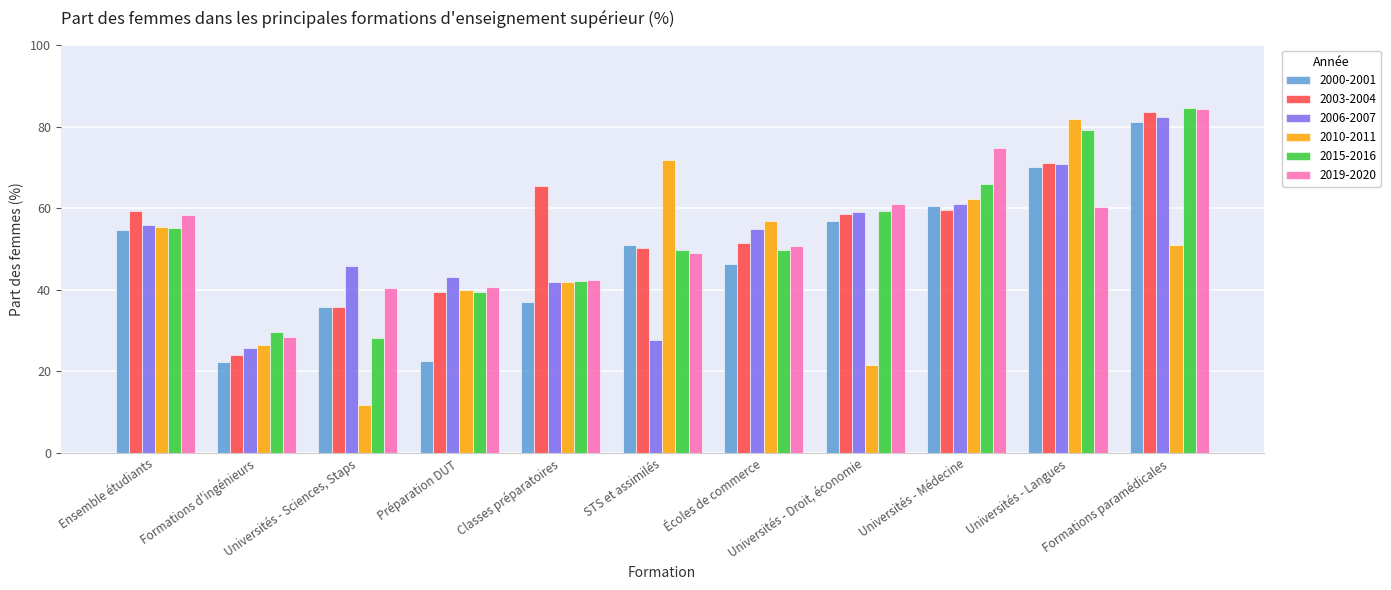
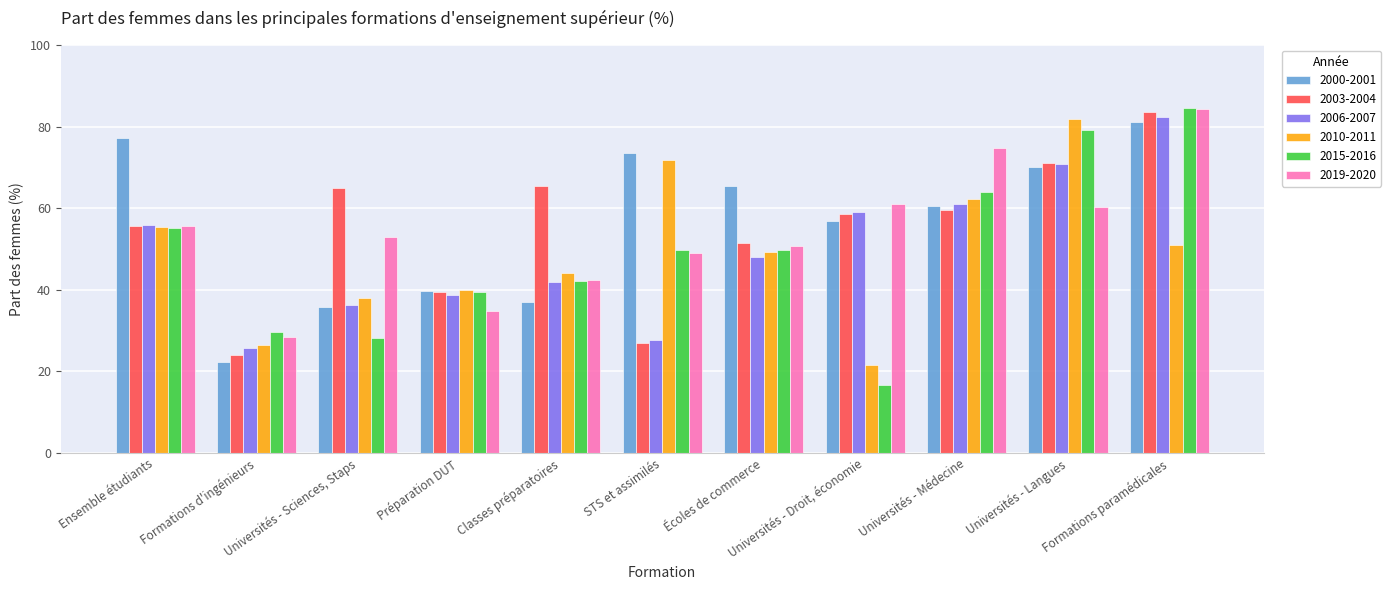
2000-2001, Ensemble étudiants: 55 -> 77
2003-2004, Ensemble étudiants: 59 -> 56
2019-2020, Ensemble étudiants: 58 -> 56
2003-2004, Universités - Sciences, Staps: 36 -> 65
2006-2007, Universités - Sciences, Staps: 46 -> 36
2010-2011, Universités - Sciences, Staps: 12 -> 38
2019-2020, Universités - Sciences, Staps: 40 -> 53
2000-2001, Préparation DUT: 23 -> 40
2006-2007, Préparation DUT: 43 -> 39
2019-2020, Préparation DUT: 41 -> 35
2010-2011, Classes préparatoires: 42 -> 44
2000-2001, STS et assimilés: 51 -> 74
2003-2004, STS et assimilés: 50 -> 27
2000-2001, Écoles de commerce: 46 -> 66
2006-2007, Écoles de commerce: 55 -> 48
2010-2011, Écoles de commerce: 57 -> 49
2015-2016, Universités - Droit, économie: 59 -> 17
2015-2016, Universités - Médecine: 66 -> 64
